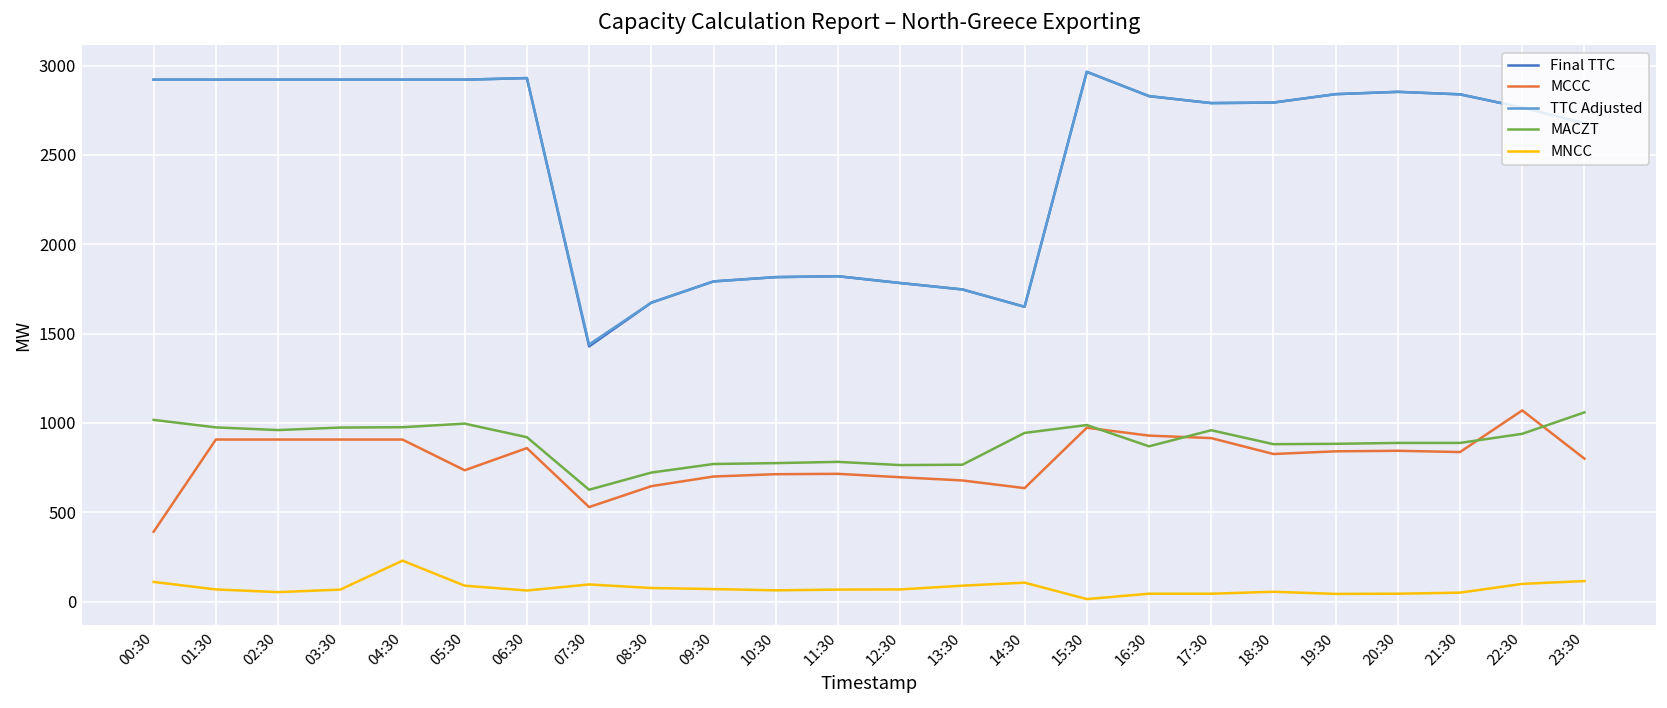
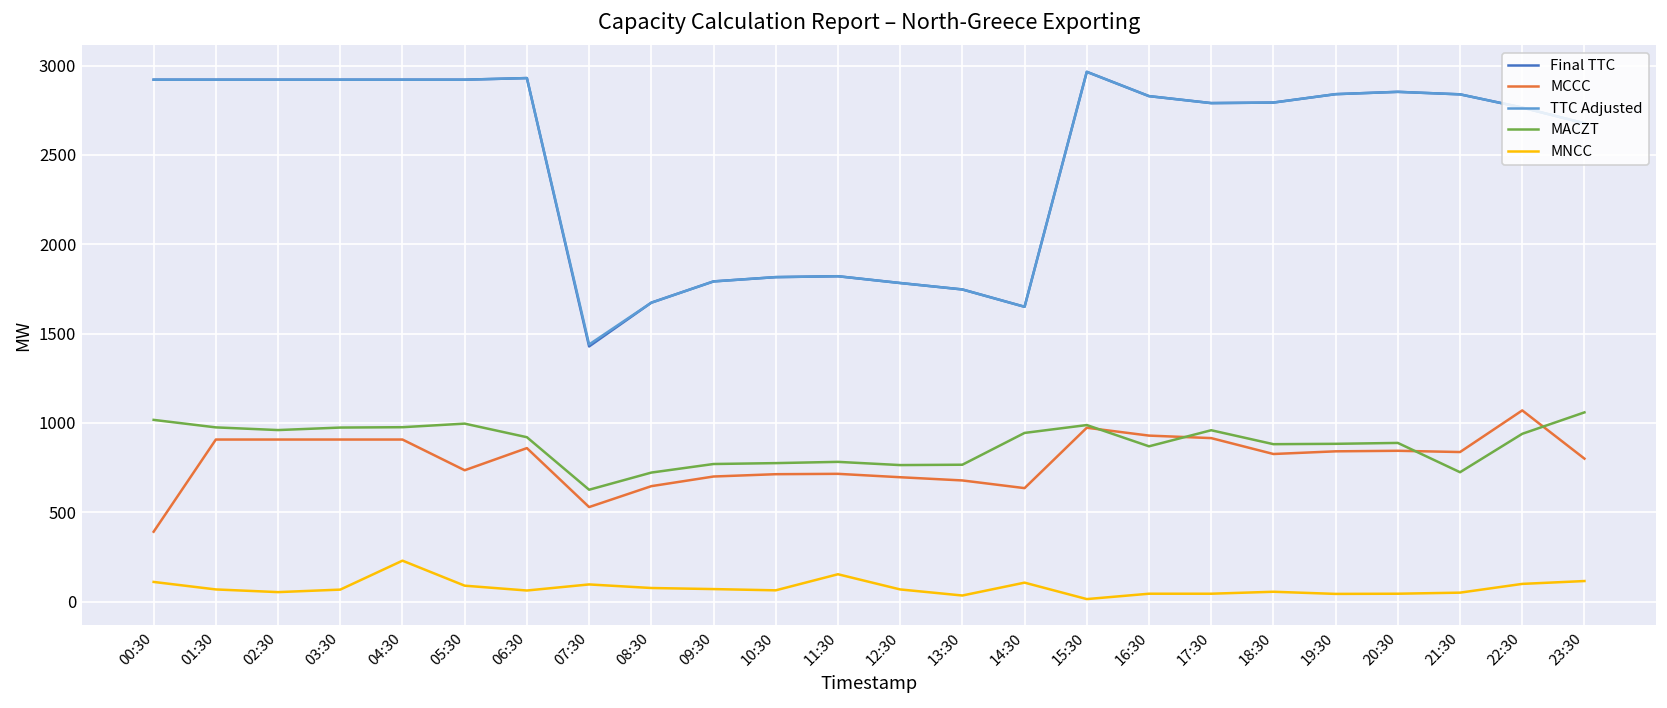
MNCC, 11:30: 70 -> 150
MNCC, 13:30: 90 -> 30
MACZT, 21:30: 890 -> 720
